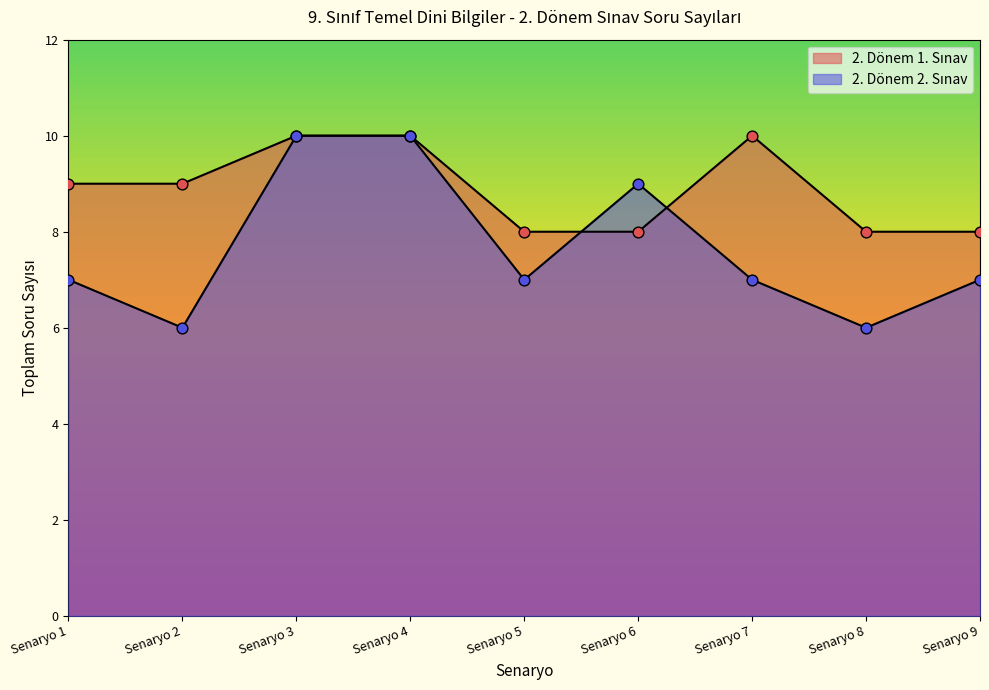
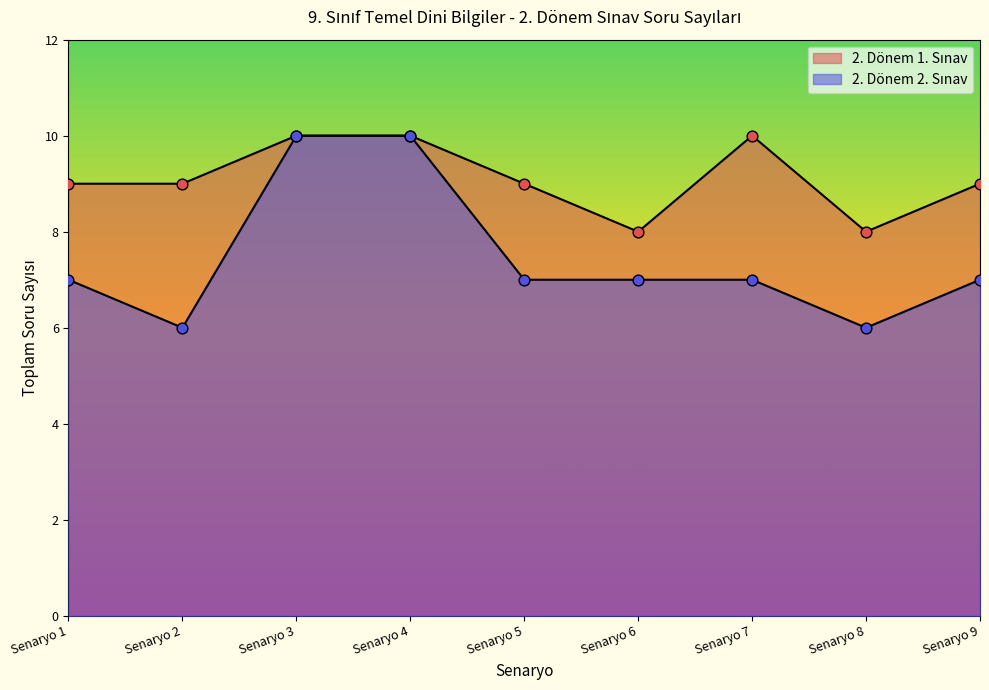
2. Dönem 1. Sınav, Senaryo 5: 8 -> 9
2. Dönem 2. Sınav, Senaryo 6: 9 -> 7
2. Dönem 1. Sınav, Senaryo 9: 8 -> 9
